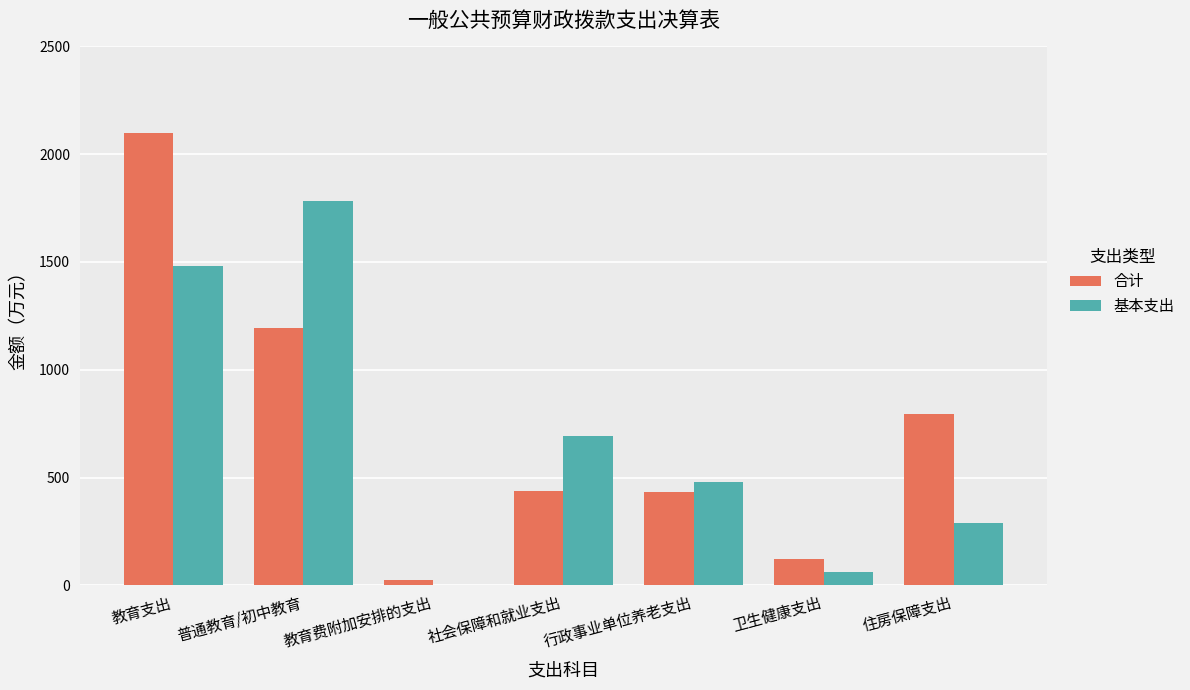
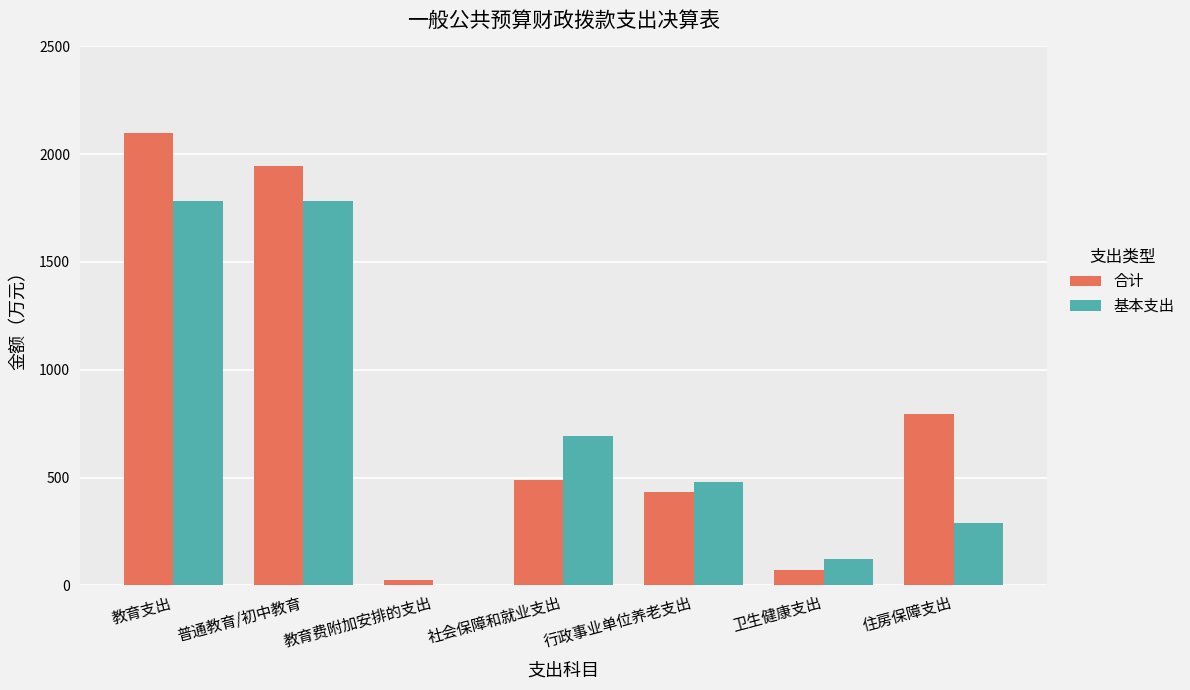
基本支出, 教育支出: 1480 -> 1780
合计, 普通教育/初中教育: 1190 -> 1950
合计, 社会保障和就业支出: 440 -> 490
合计, 卫生健康支出: 120 -> 70
基本支出, 卫生健康支出: 60 -> 120
